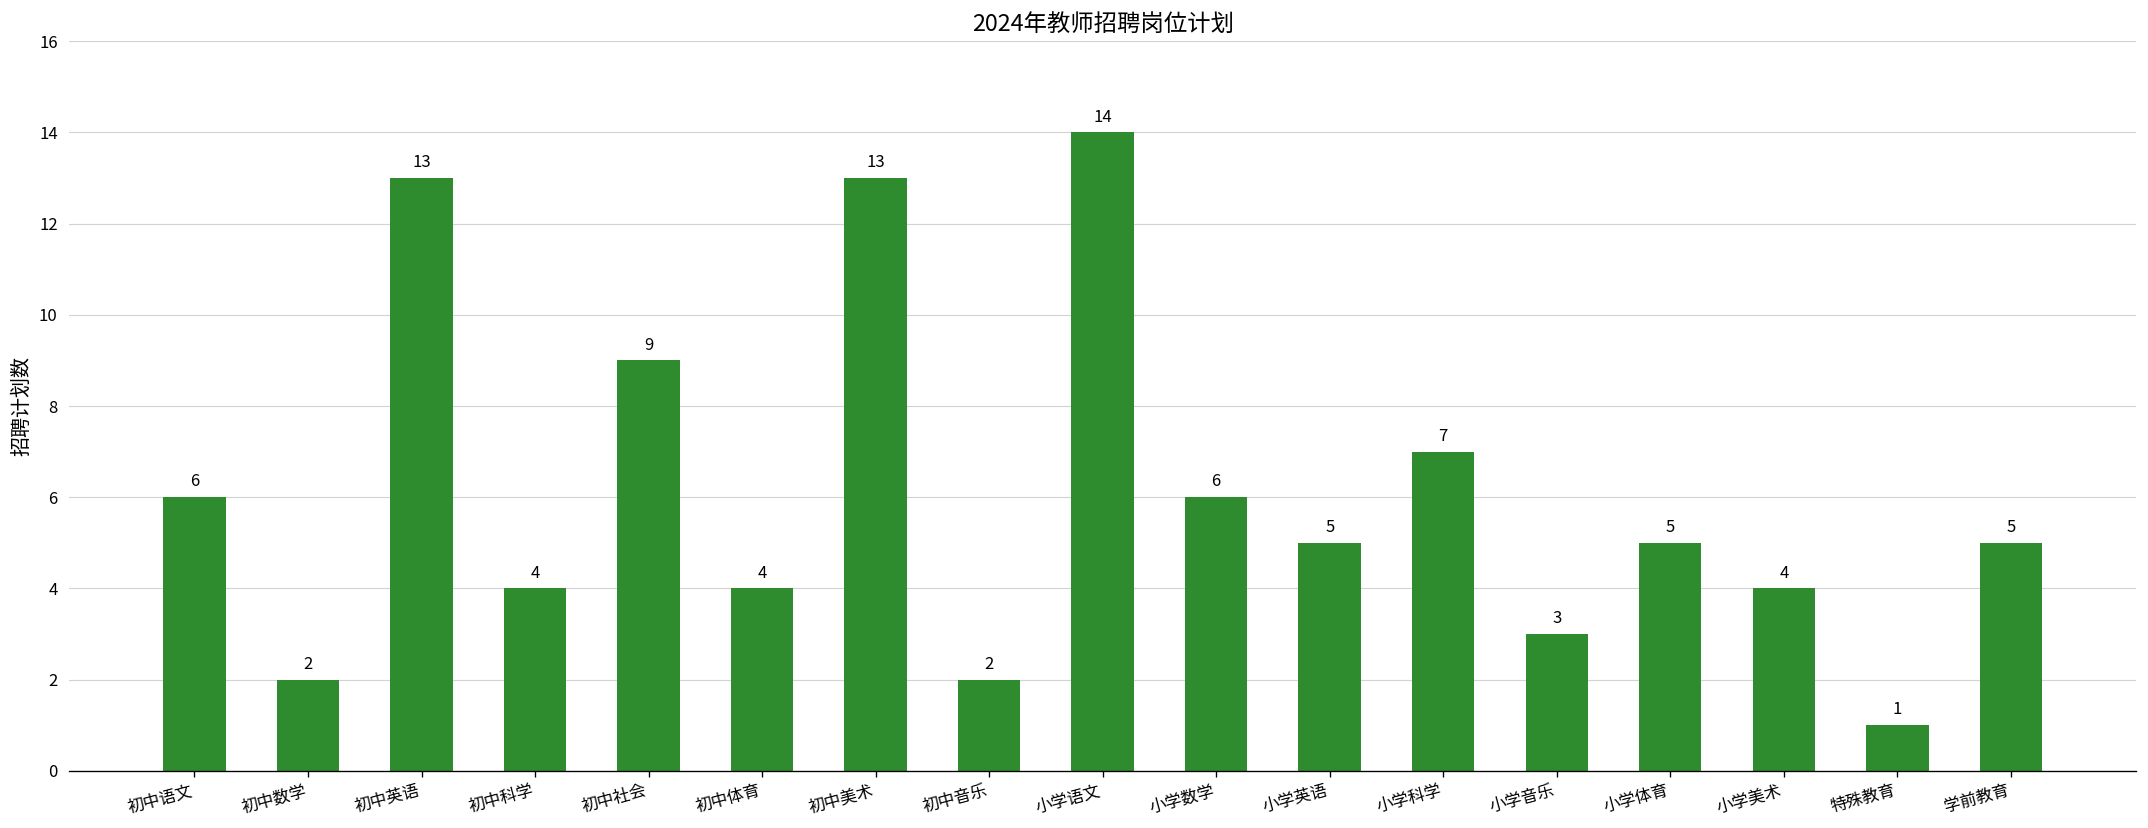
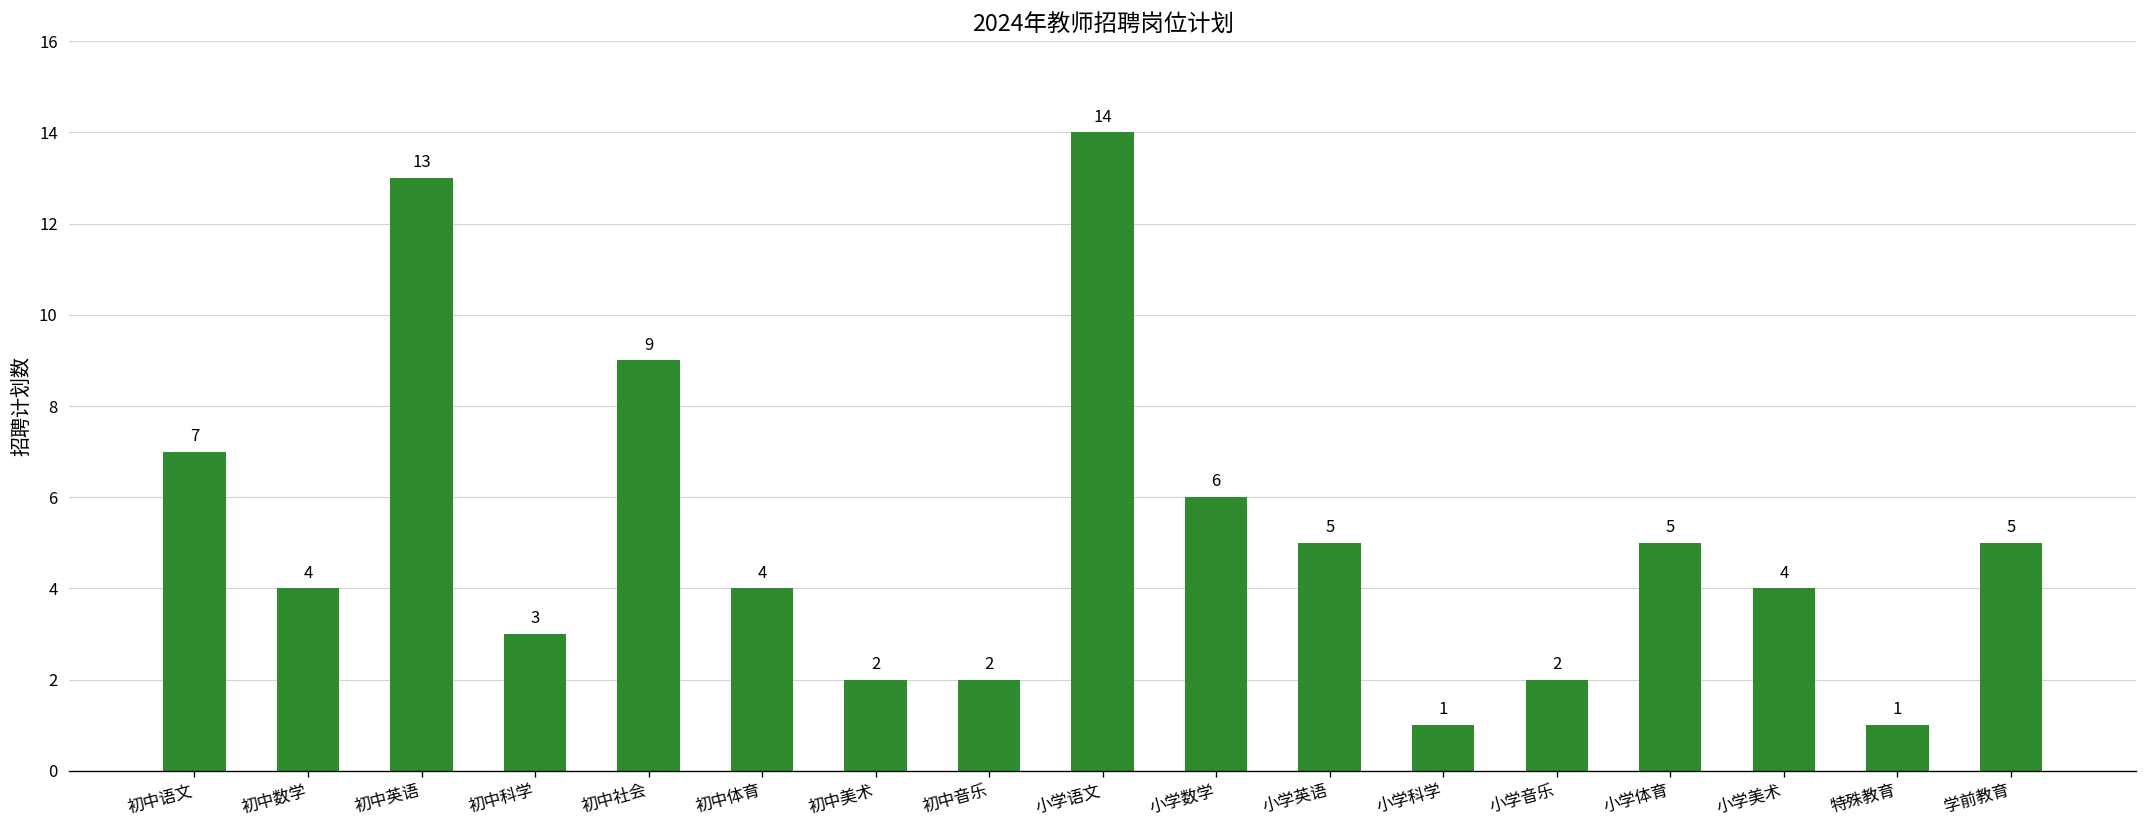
初中语文: 6 -> 7
初中数学: 2 -> 4
初中科学: 4 -> 3
初中美术: 13 -> 2
小学科学: 7 -> 1
小学音乐: 3 -> 2
